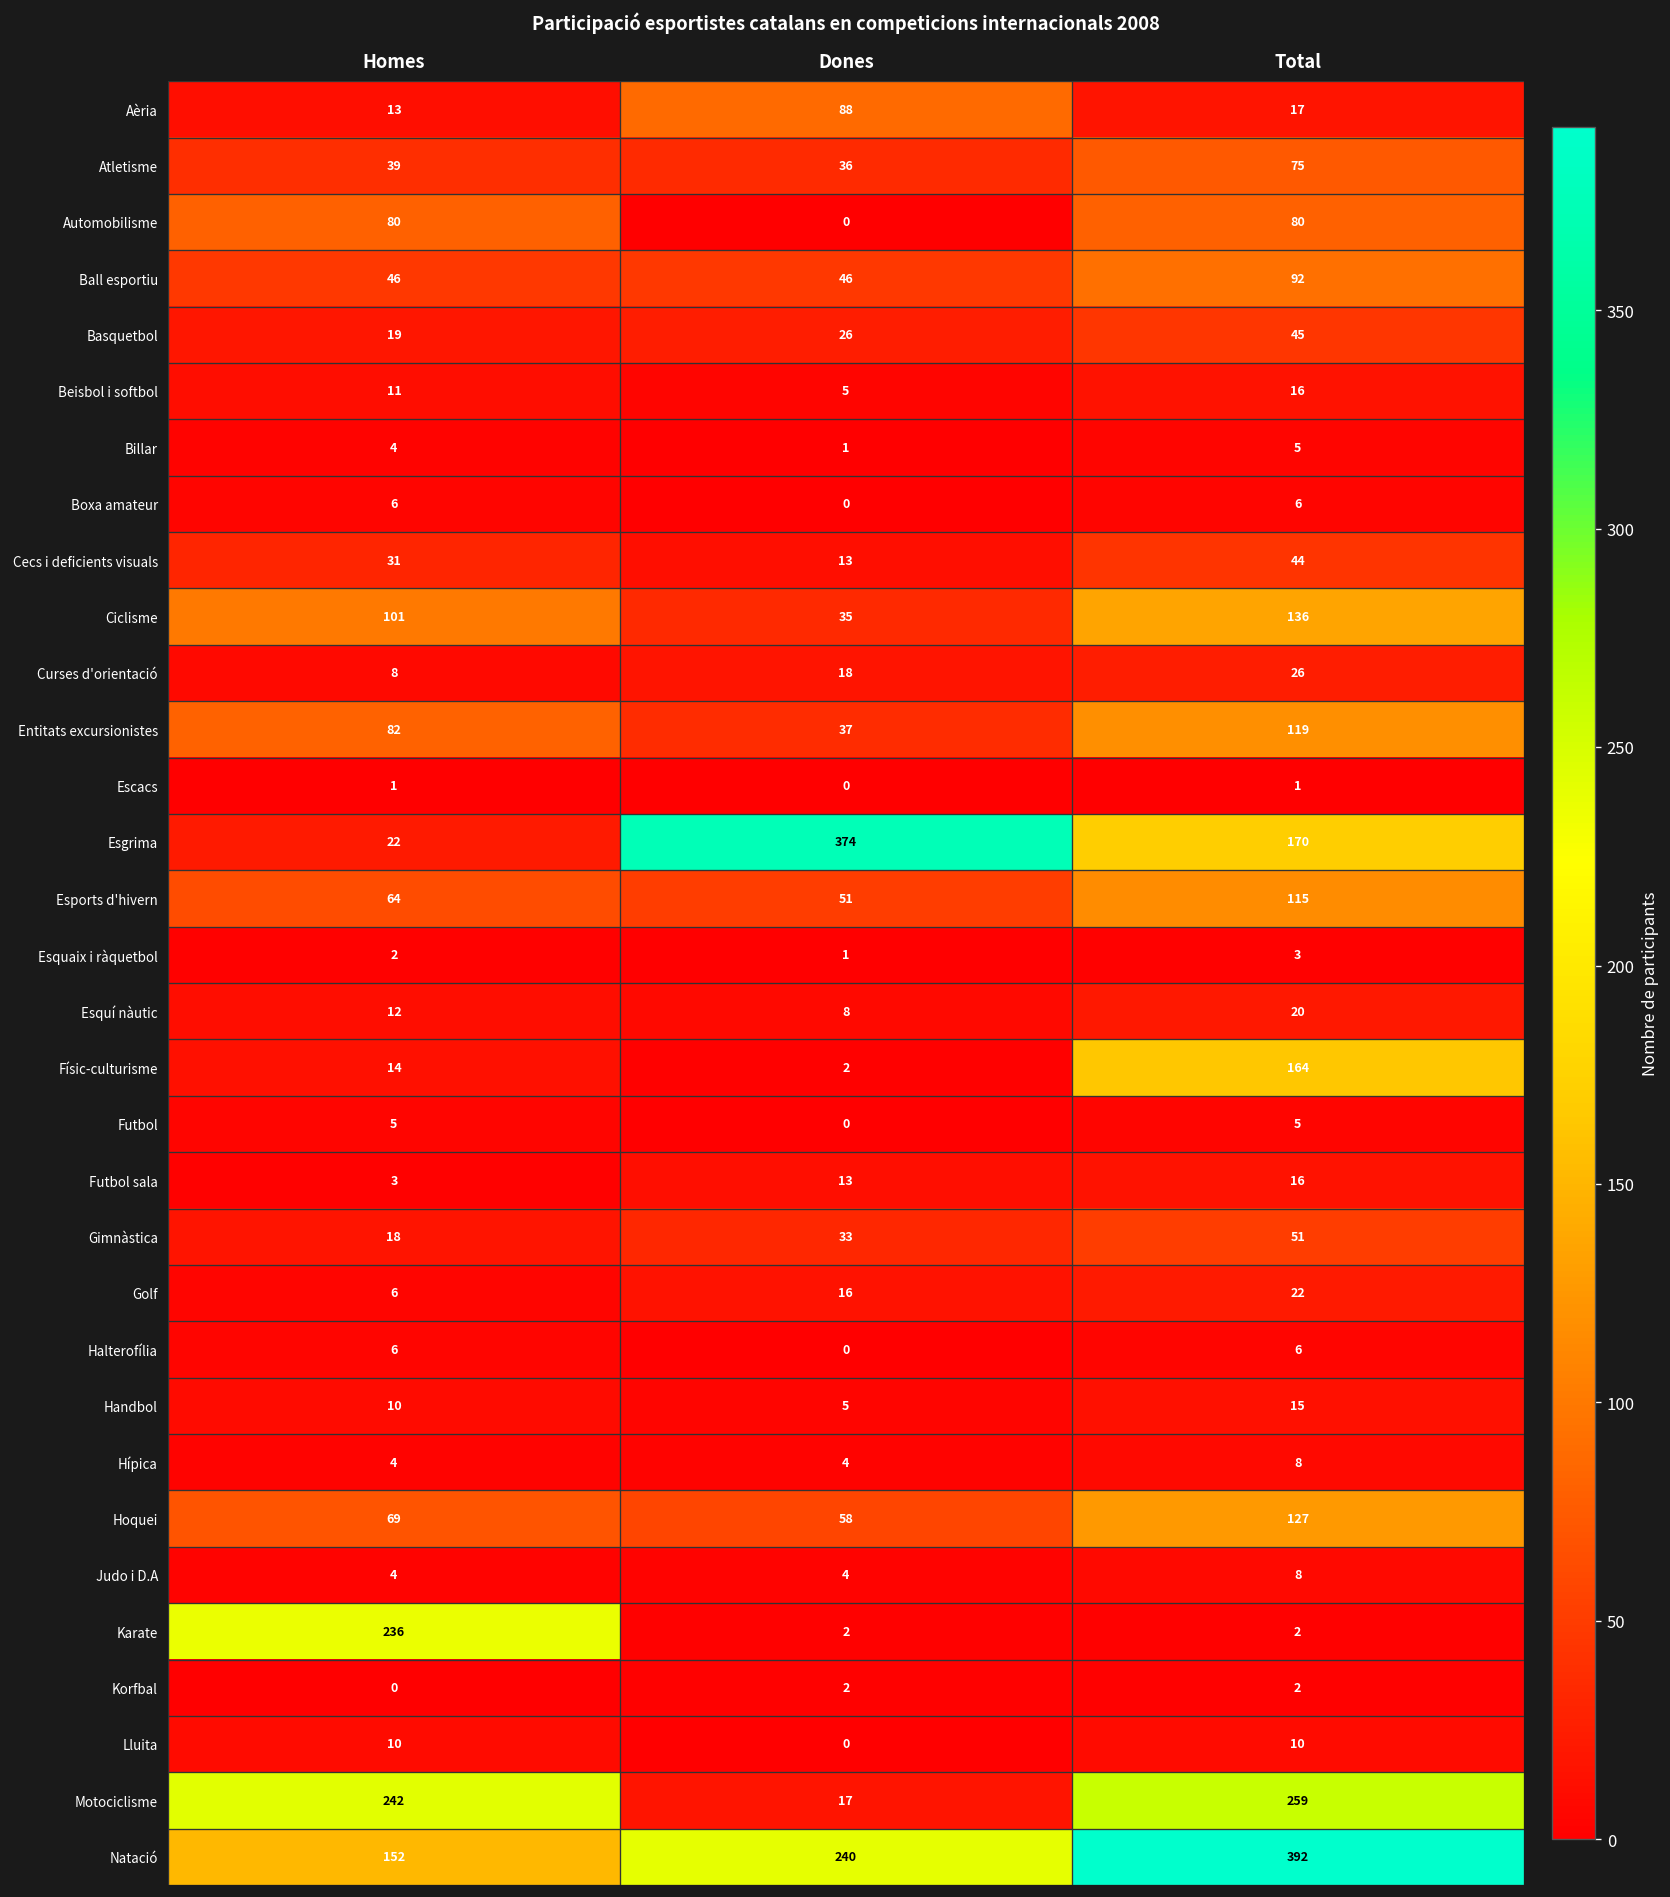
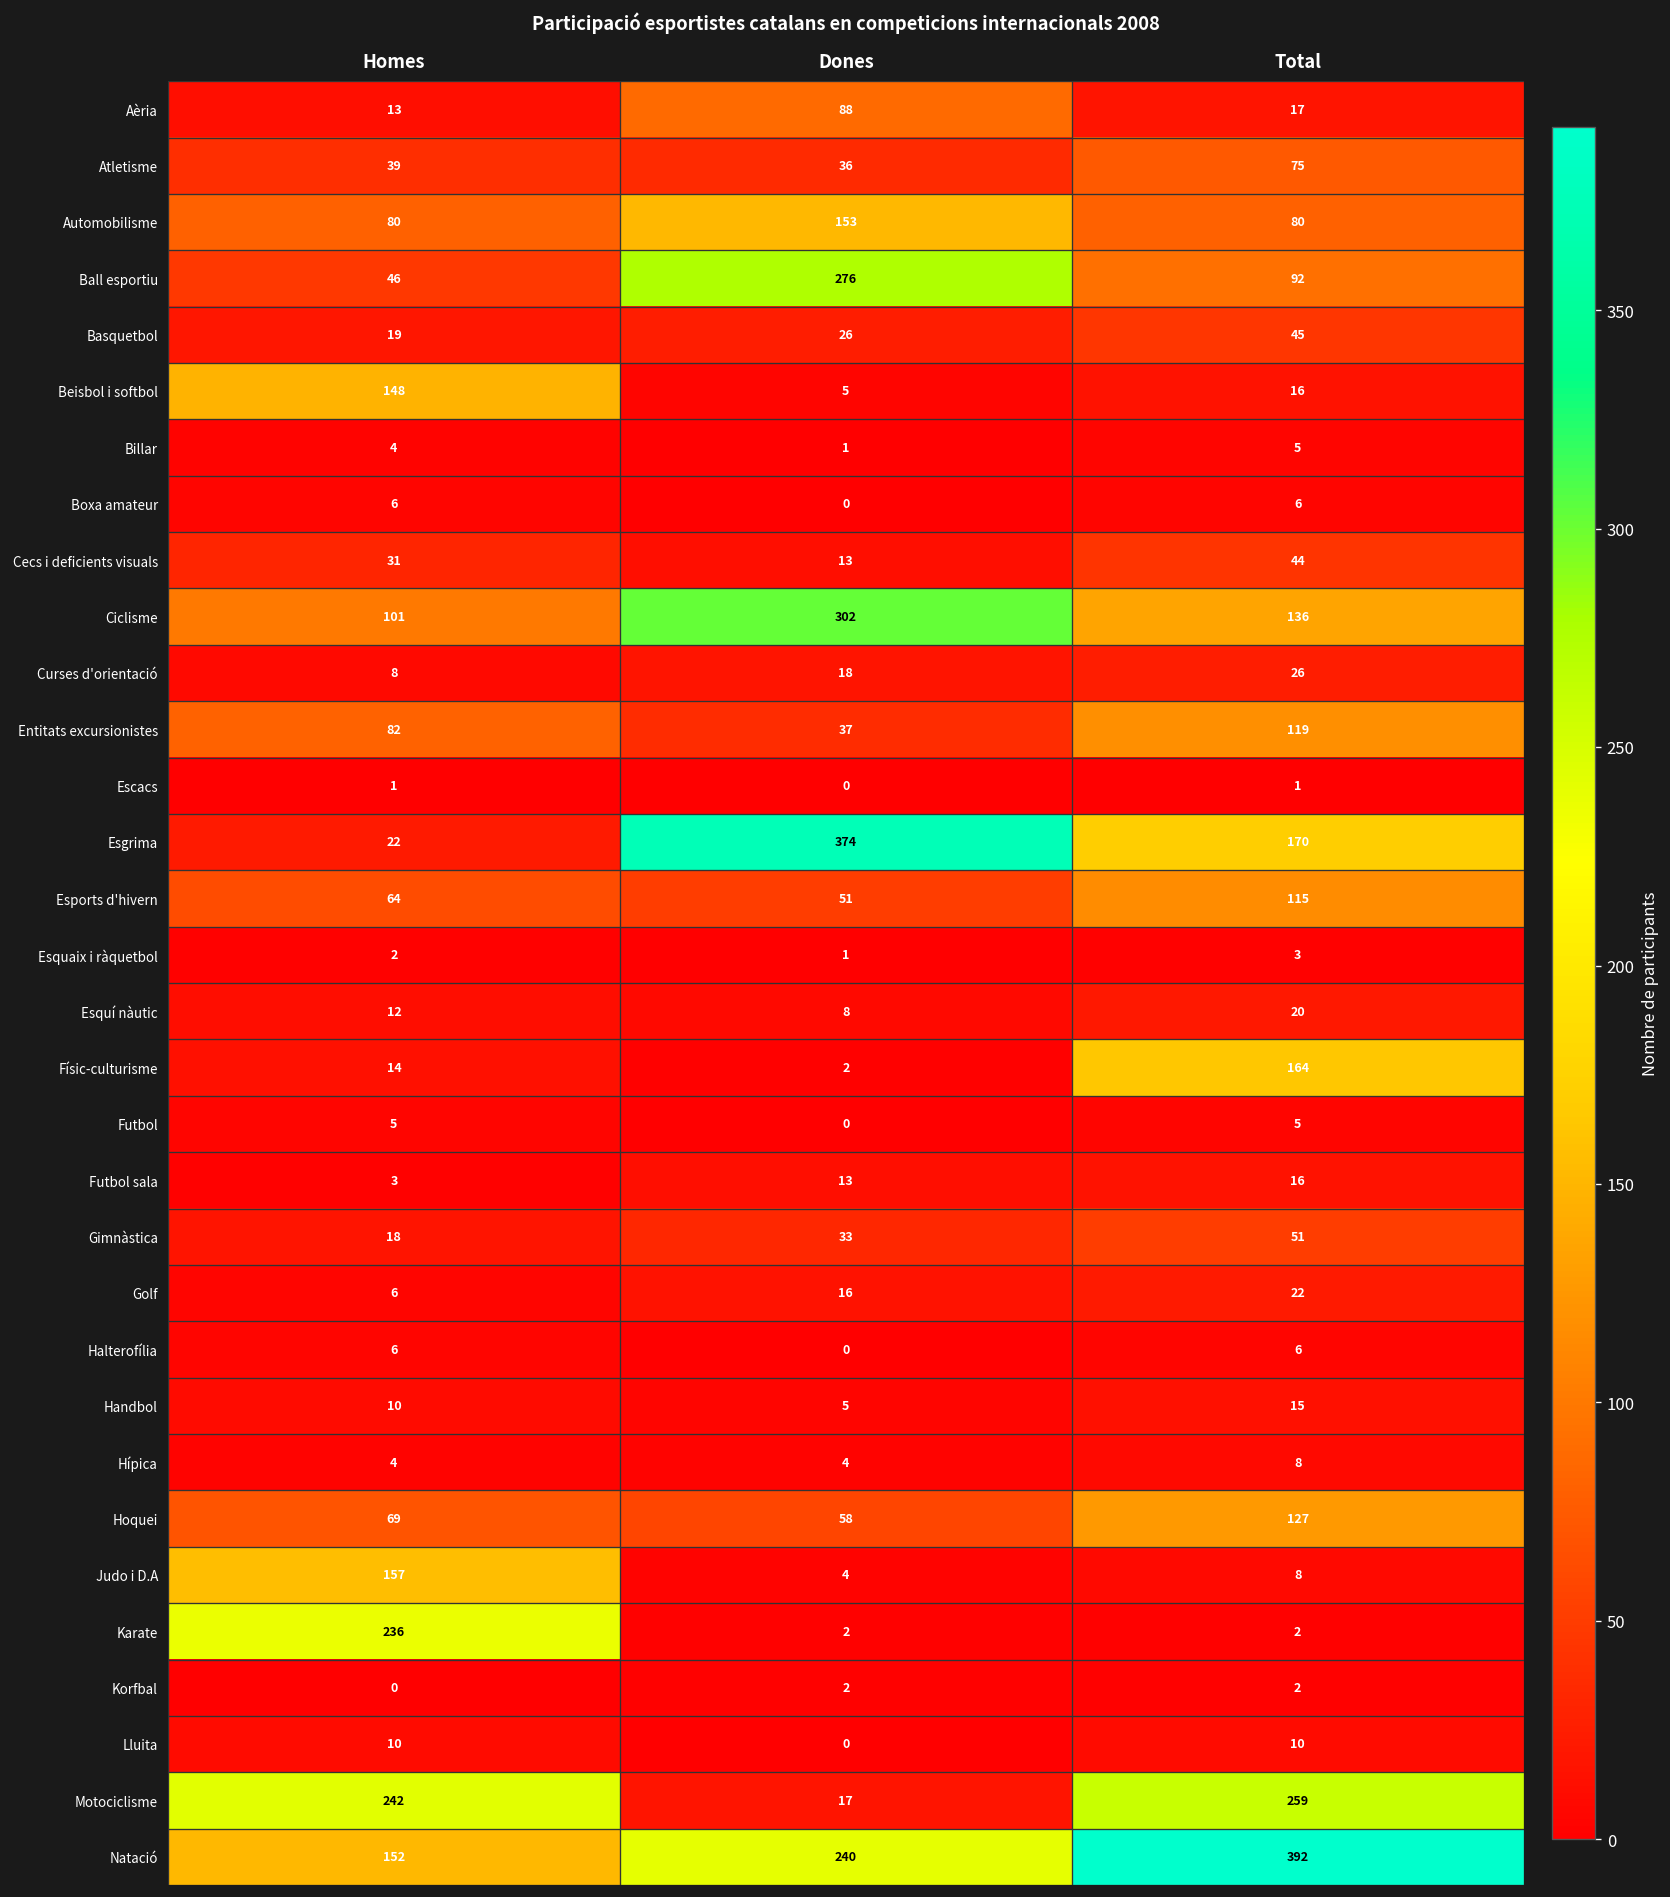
Automobilisme, Dones: 0 -> 153
Ball esportiu, Dones: 46 -> 276
Beisbol i softbol, Homes: 11 -> 148
Ciclisme, Dones: 35 -> 302
Judo i D.A, Homes: 4 -> 157
